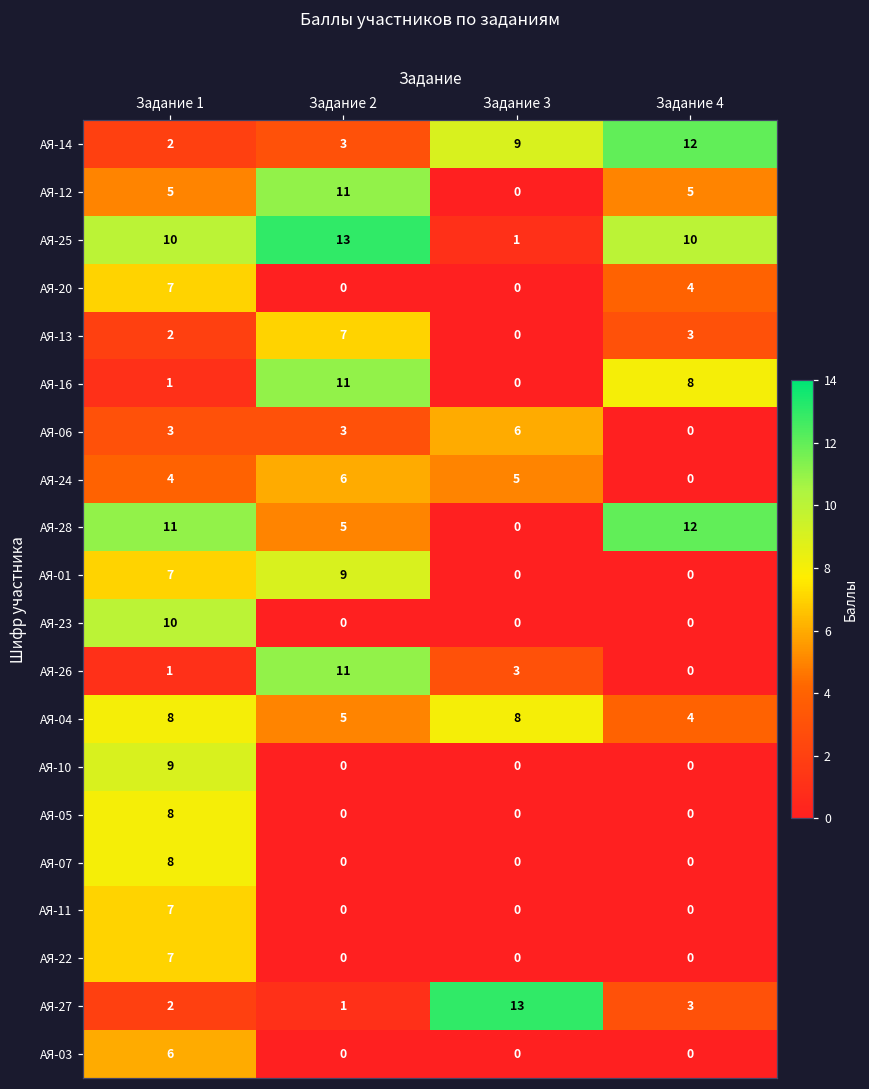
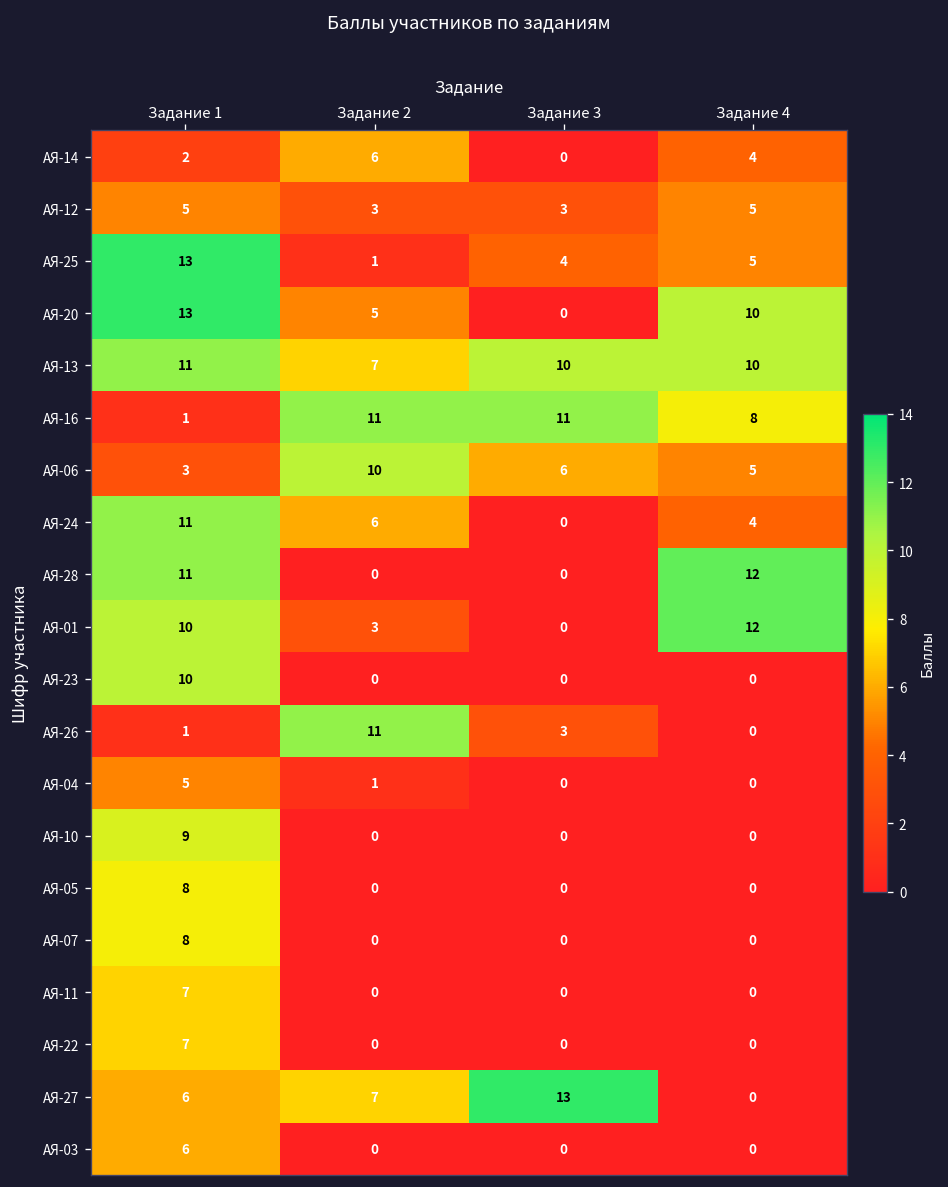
АЯ-14, Задание 2: 3 -> 6
АЯ-14, Задание 3: 9 -> 0
АЯ-14, Задание 4: 12 -> 4
АЯ-12, Задание 2: 11 -> 3
АЯ-12, Задание 3: 0 -> 3
АЯ-25, Задание 1: 10 -> 13
АЯ-25, Задание 2: 13 -> 1
АЯ-25, Задание 3: 1 -> 4
АЯ-25, Задание 4: 10 -> 5
АЯ-20, Задание 1: 7 -> 13
АЯ-20, Задание 2: 0 -> 5
АЯ-20, Задание 4: 4 -> 10
АЯ-13, Задание 1: 2 -> 11
АЯ-13, Задание 3: 0 -> 10
АЯ-13, Задание 4: 3 -> 10
АЯ-16, Задание 3: 0 -> 11
АЯ-06, Задание 2: 3 -> 10
АЯ-06, Задание 4: 0 -> 5
АЯ-24, Задание 1: 4 -> 11
АЯ-24, Задание 3: 5 -> 0
АЯ-24, Задание 4: 0 -> 4
АЯ-28, Задание 2: 5 -> 0
АЯ-01, Задание 1: 7 -> 10
АЯ-01, Задание 2: 9 -> 3
АЯ-01, Задание 4: 0 -> 12
АЯ-04, Задание 1: 8 -> 5
АЯ-04, Задание 2: 5 -> 1
АЯ-04, Задание 3: 8 -> 0
АЯ-04, Задание 4: 4 -> 0
АЯ-27, Задание 1: 2 -> 6
АЯ-27, Задание 2: 1 -> 7
АЯ-27, Задание 4: 3 -> 0
